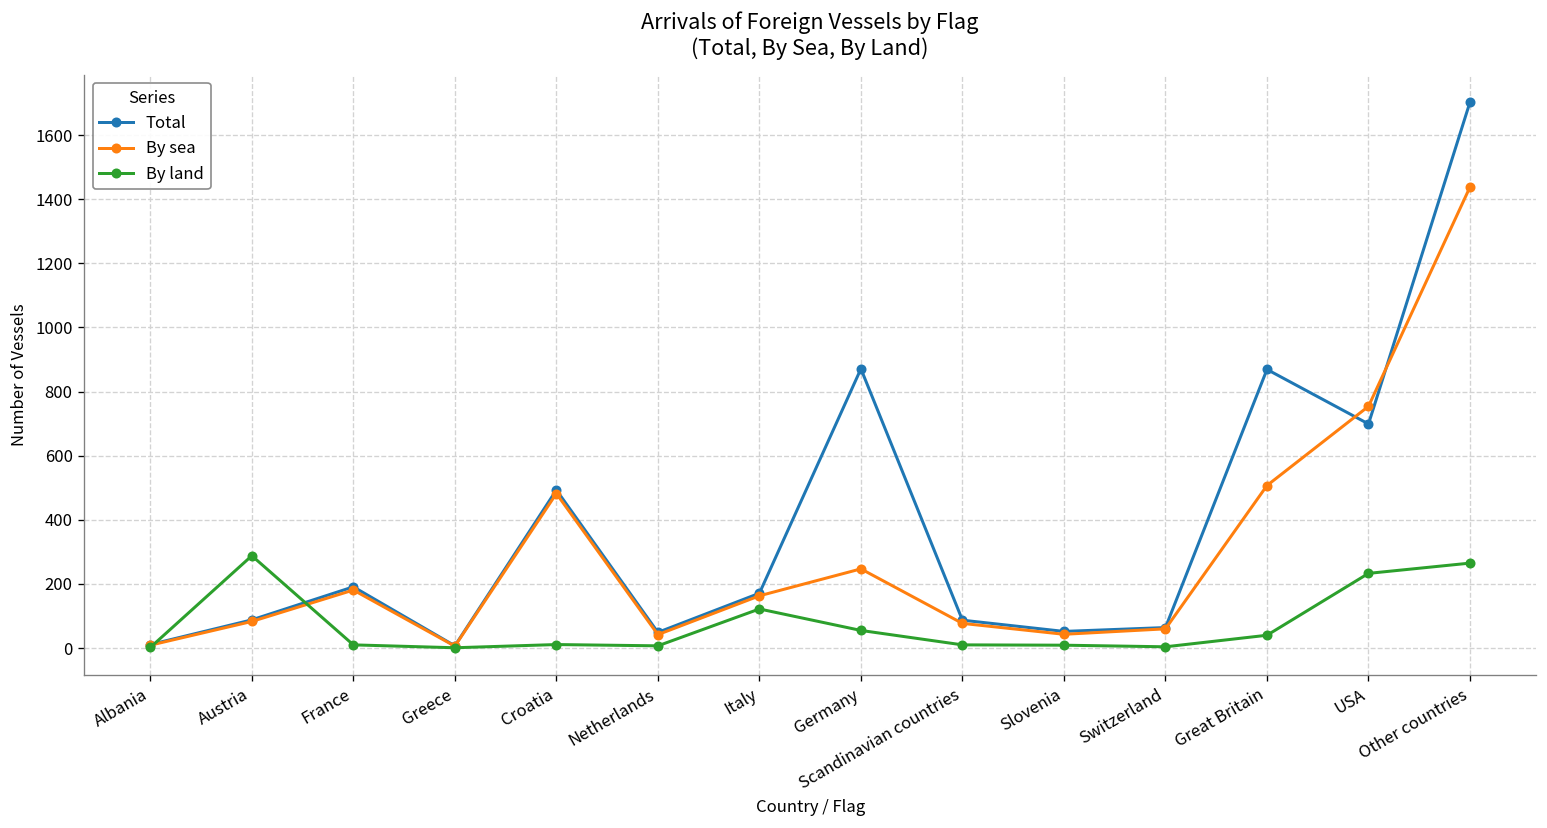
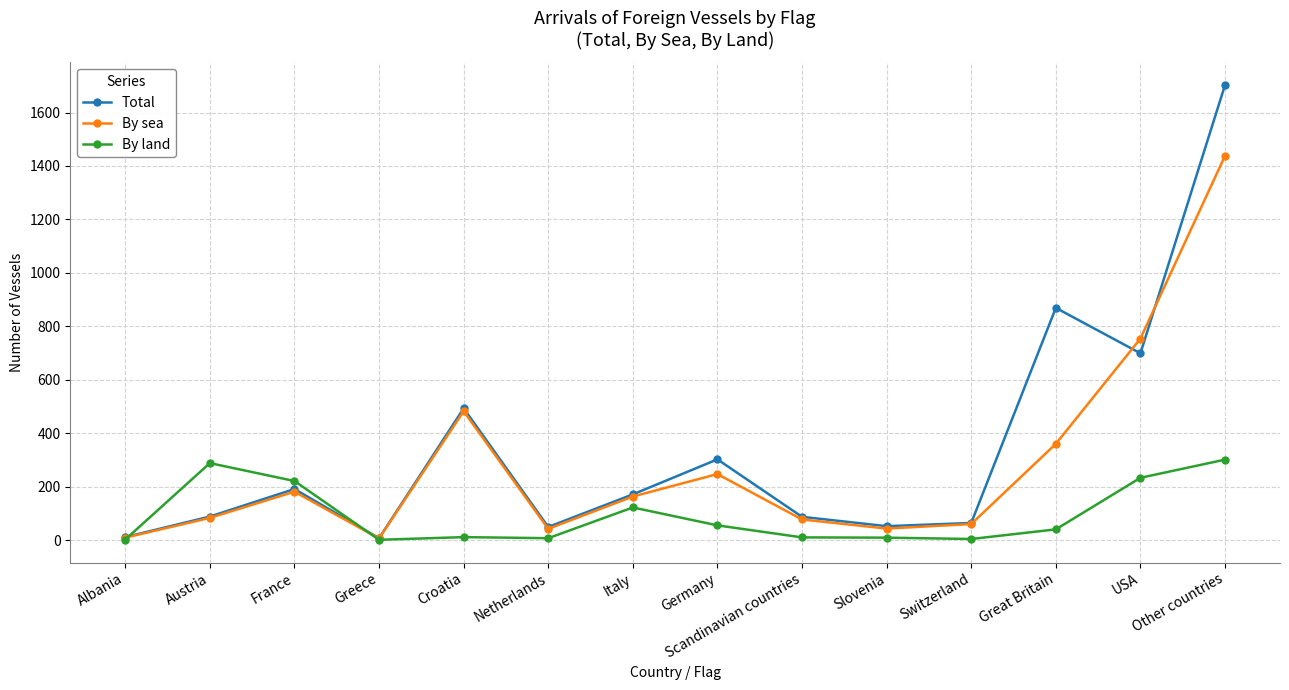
By land, France: 10 -> 220
Total, Germany: 870 -> 300
By sea, Great Britain: 510 -> 360
By land, Other countries: 270 -> 300
